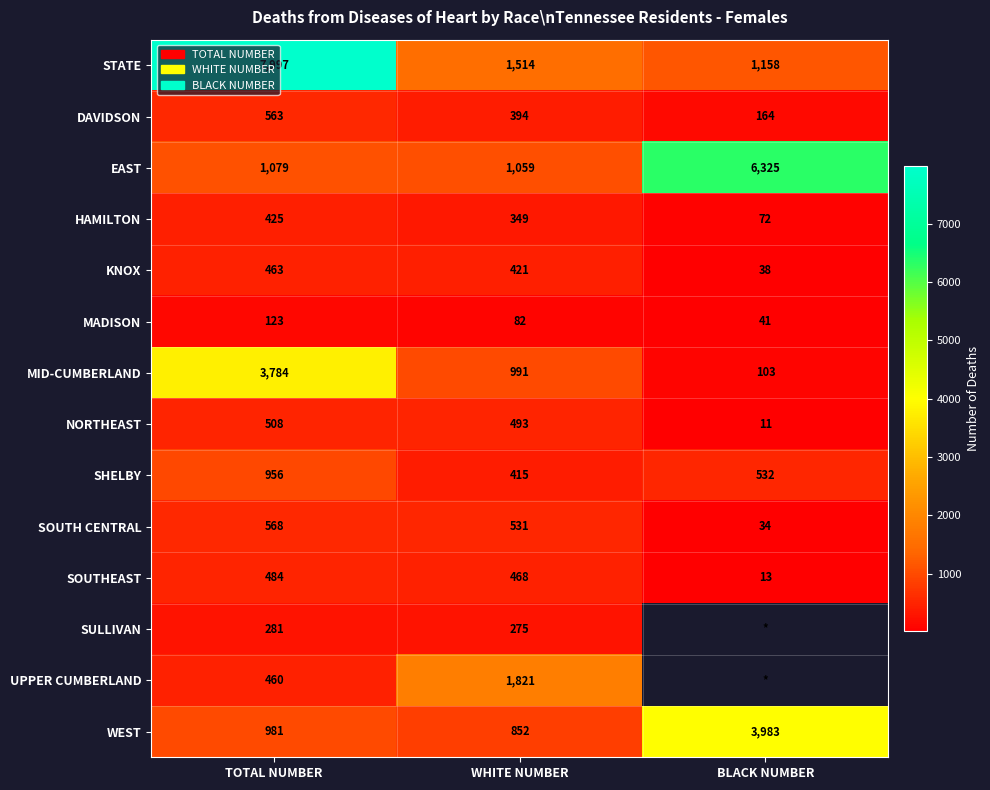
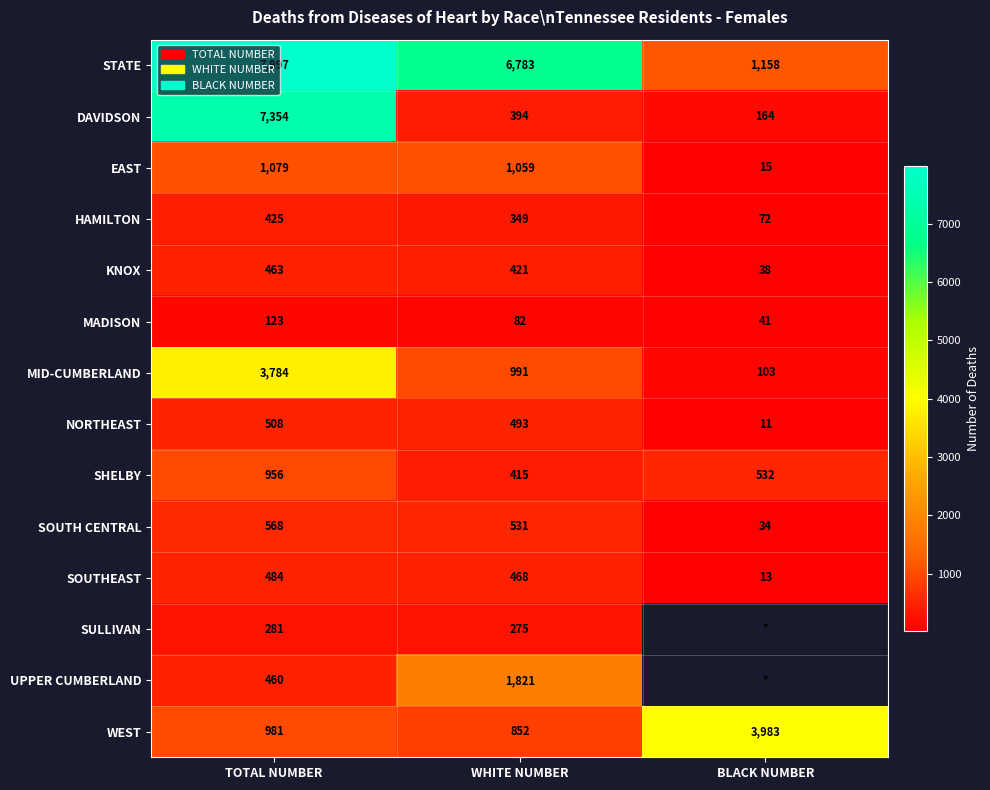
STATE, WHITE NUMBER: 1,514 -> 6,783
DAVIDSON, TOTAL NUMBER: 563 -> 7,354
EAST, BLACK NUMBER: 6,325 -> 15
